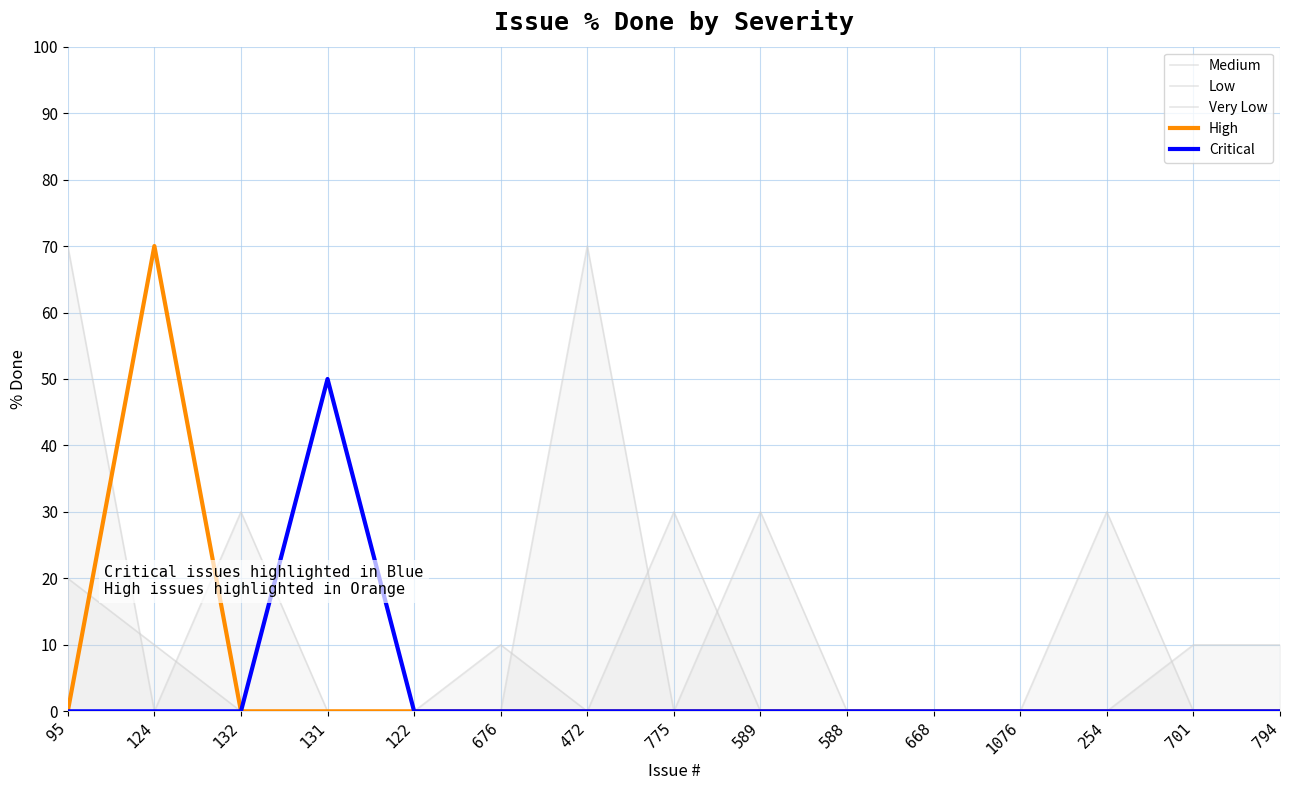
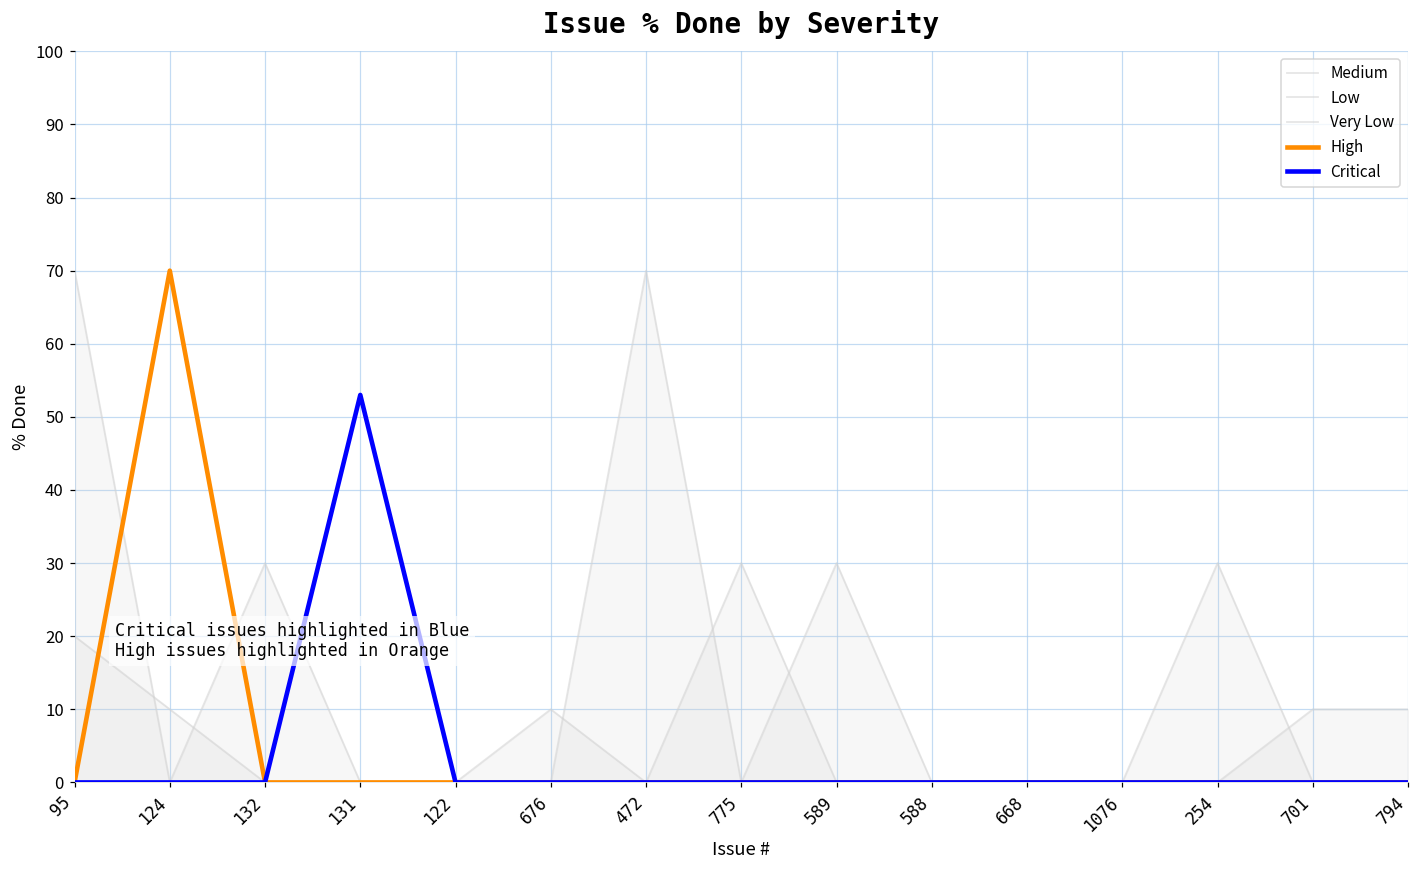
Critical, 131: 50 -> 53
